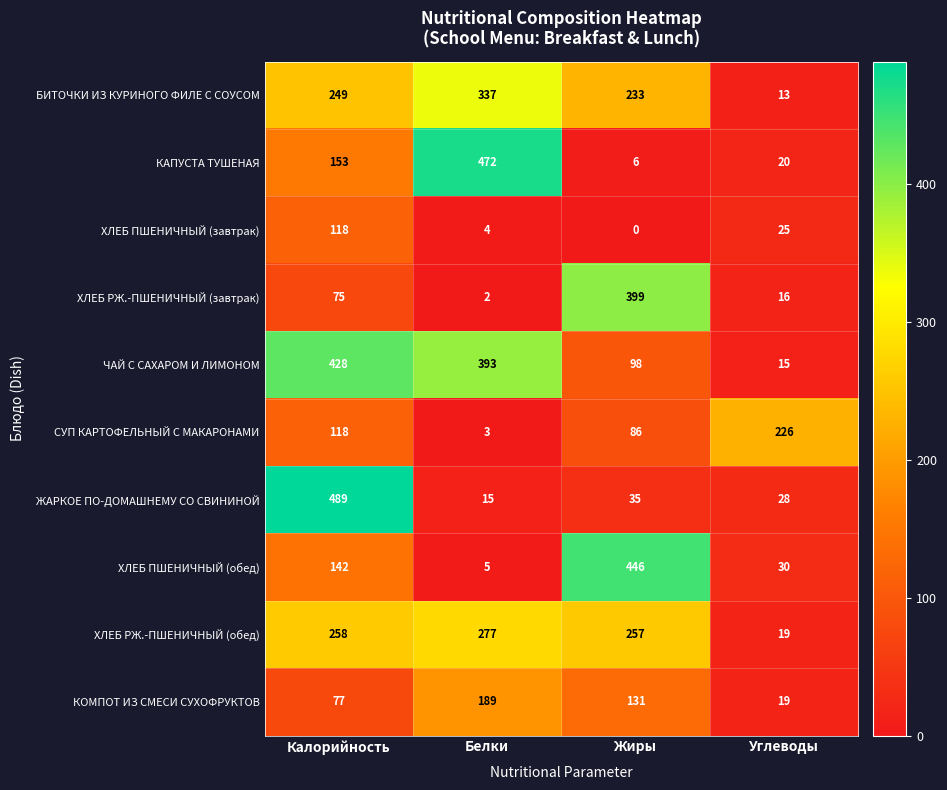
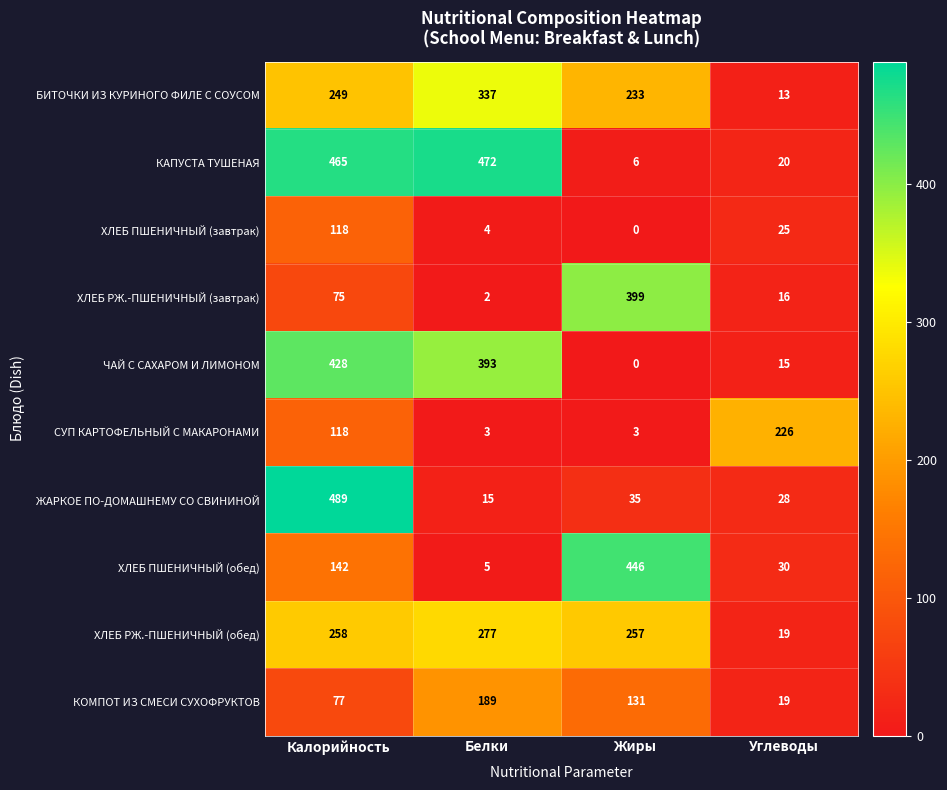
КАПУСТА ТУШЕНАЯ, Калорийность: 153 -> 465
ЧАЙ С САХАРОМ И ЛИМОНОМ, Жиры: 98 -> 0
СУП КАРТОФЕЛЬНЫЙ С МАКАРОНАМИ, Жиры: 86 -> 3
